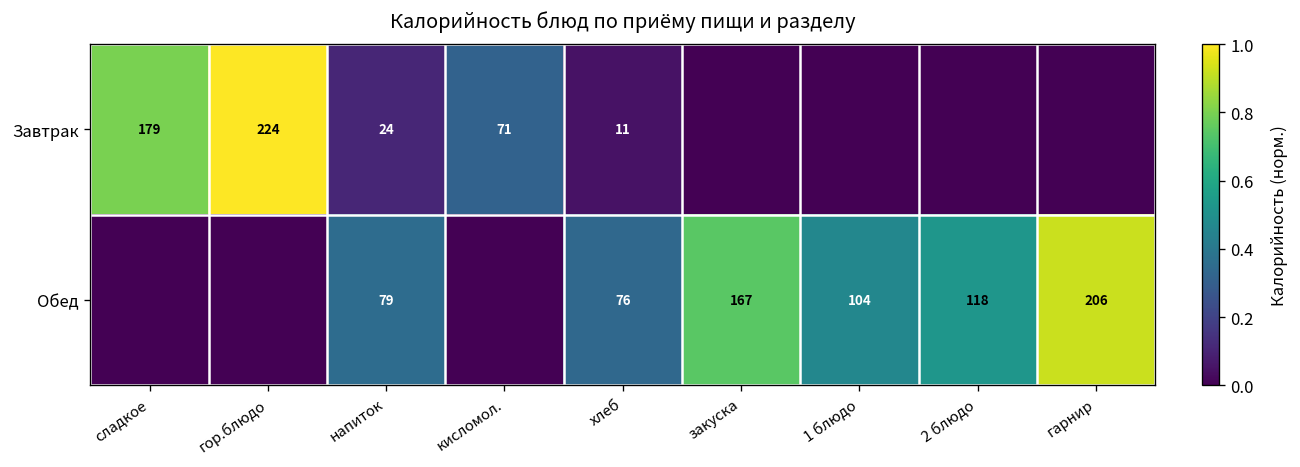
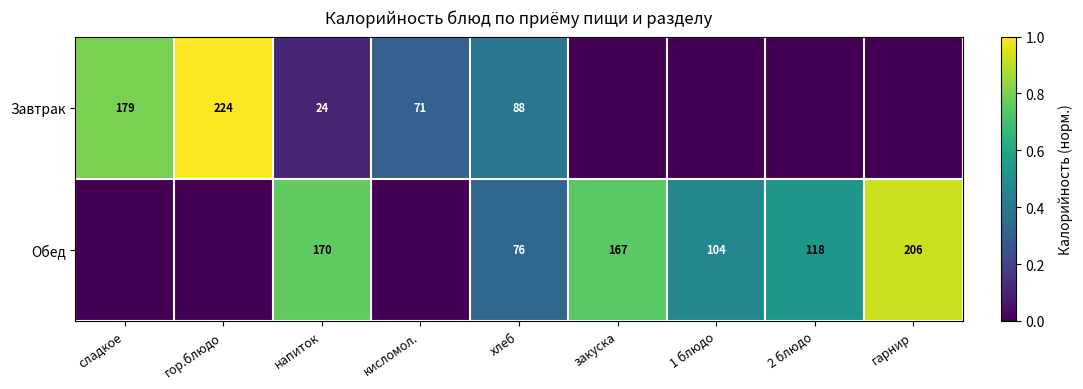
Завтрак, хлеб: 11 -> 88
Обед, напиток: 79 -> 170
